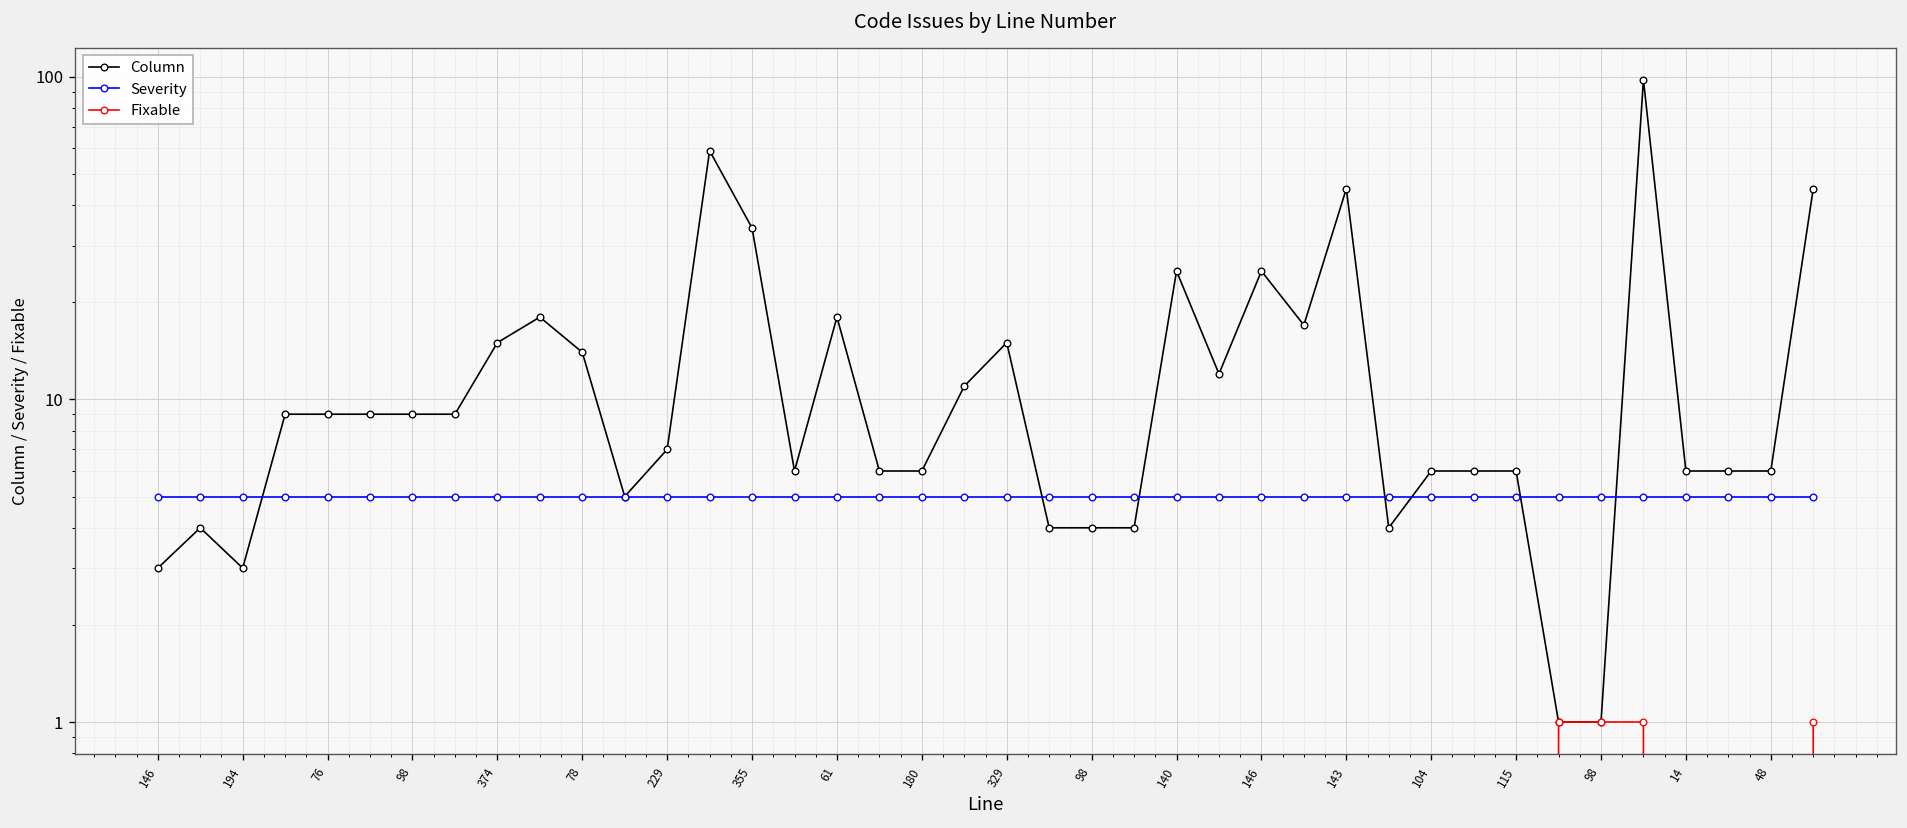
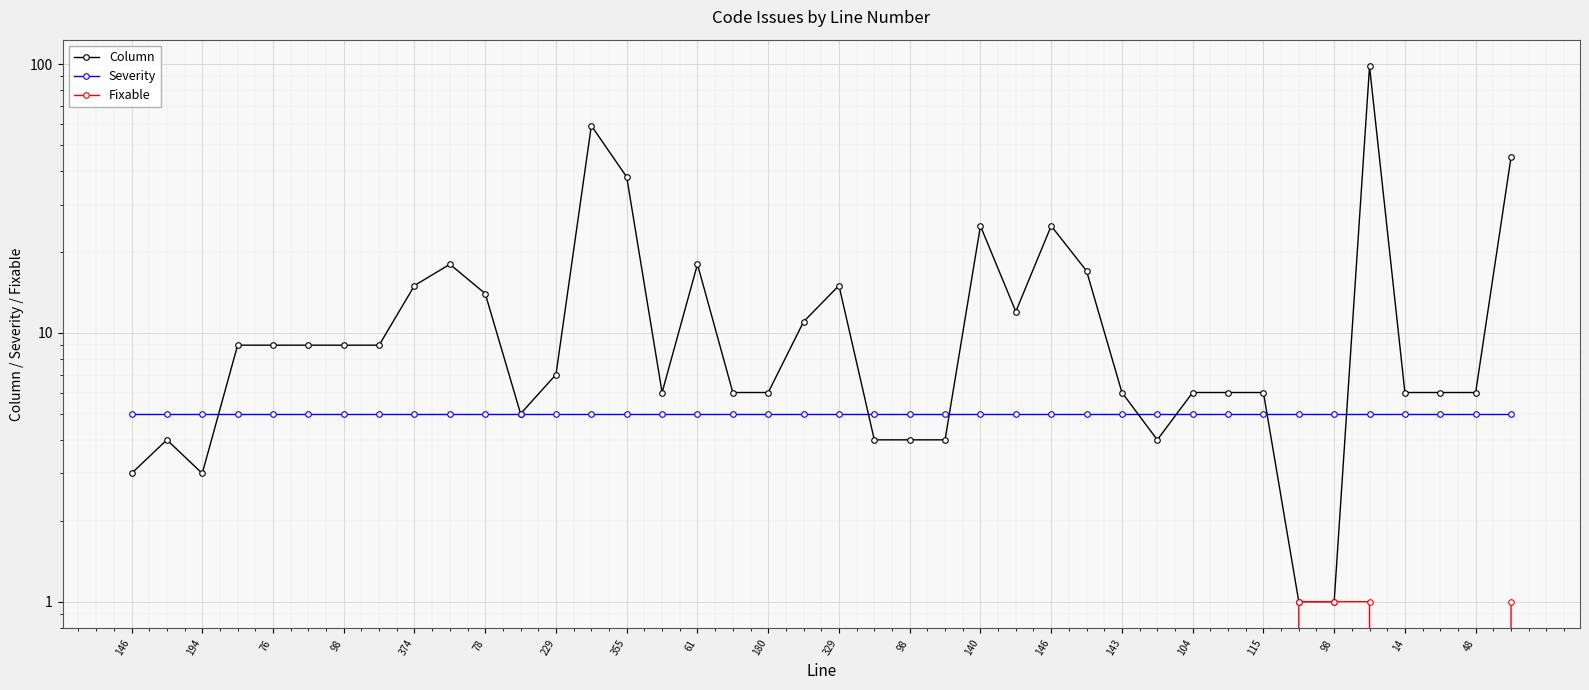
Column, 355: 34 -> 38
Column, 143: 45 -> 6
